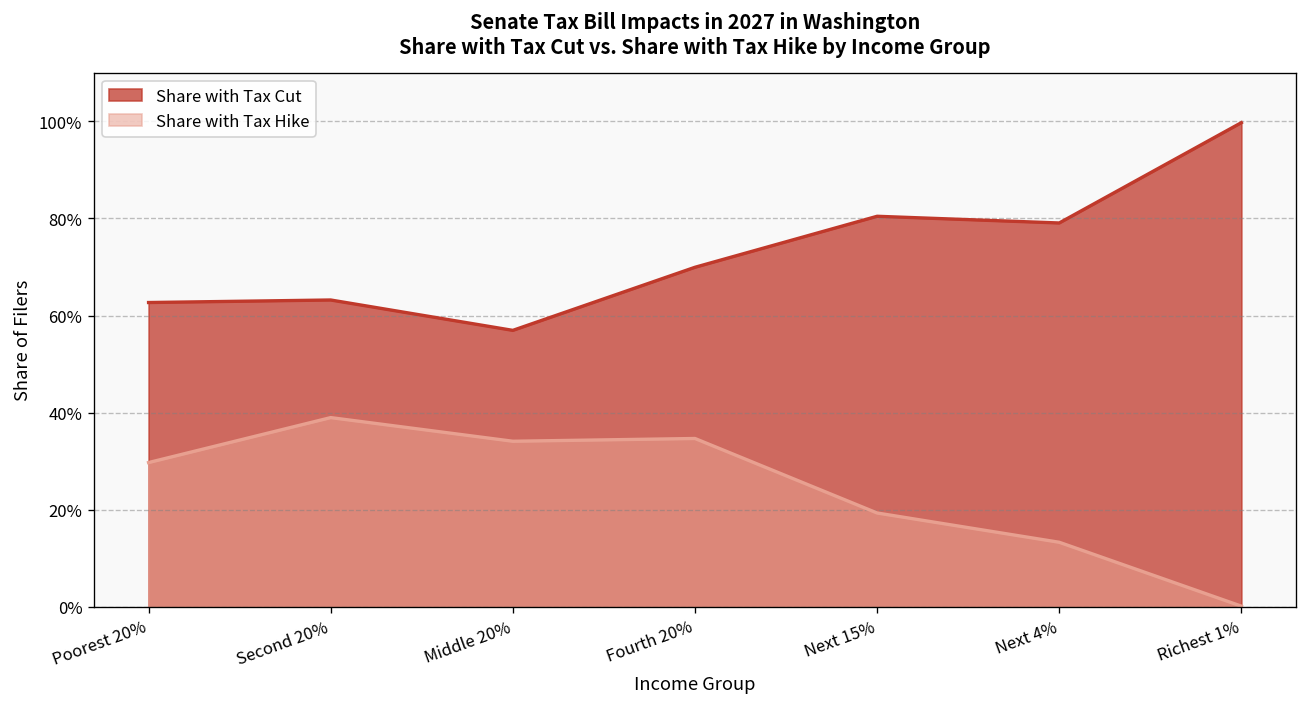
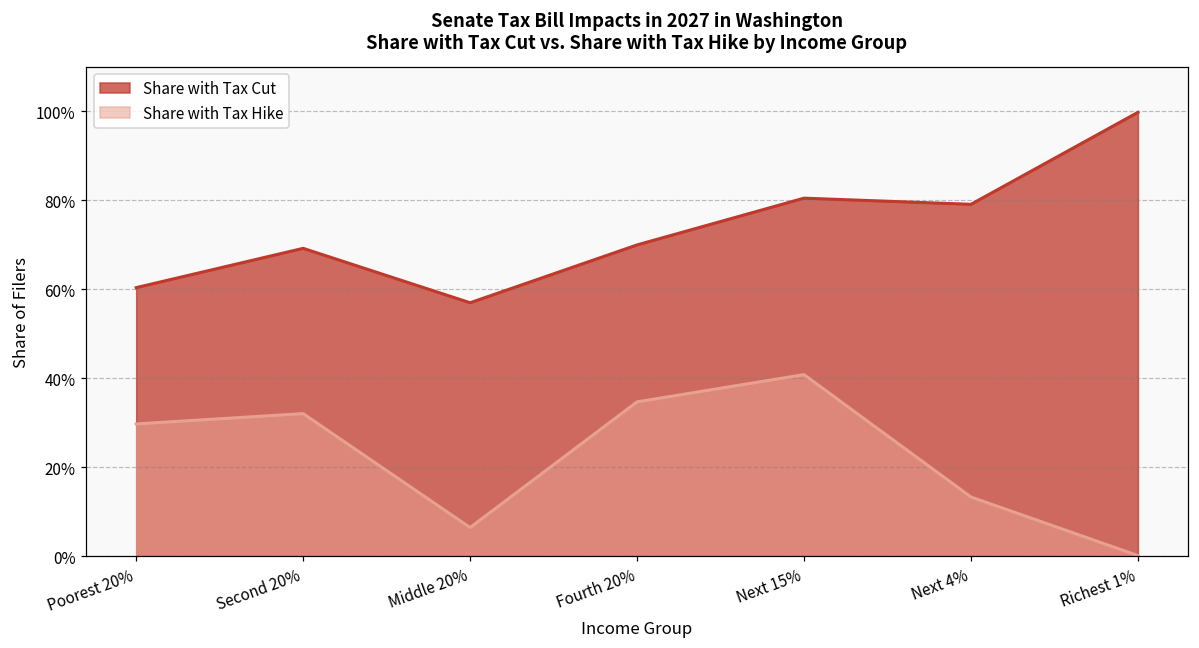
Share with Tax Cut, Poorest 20%: 63% -> 60%
Share with Tax Cut, Second 20%: 63% -> 69%
Share with Tax Hike, Second 20%: 39% -> 32%
Share with Tax Hike, Middle 20%: 34% -> 6%
Share with Tax Hike, Next 15%: 19% -> 41%
